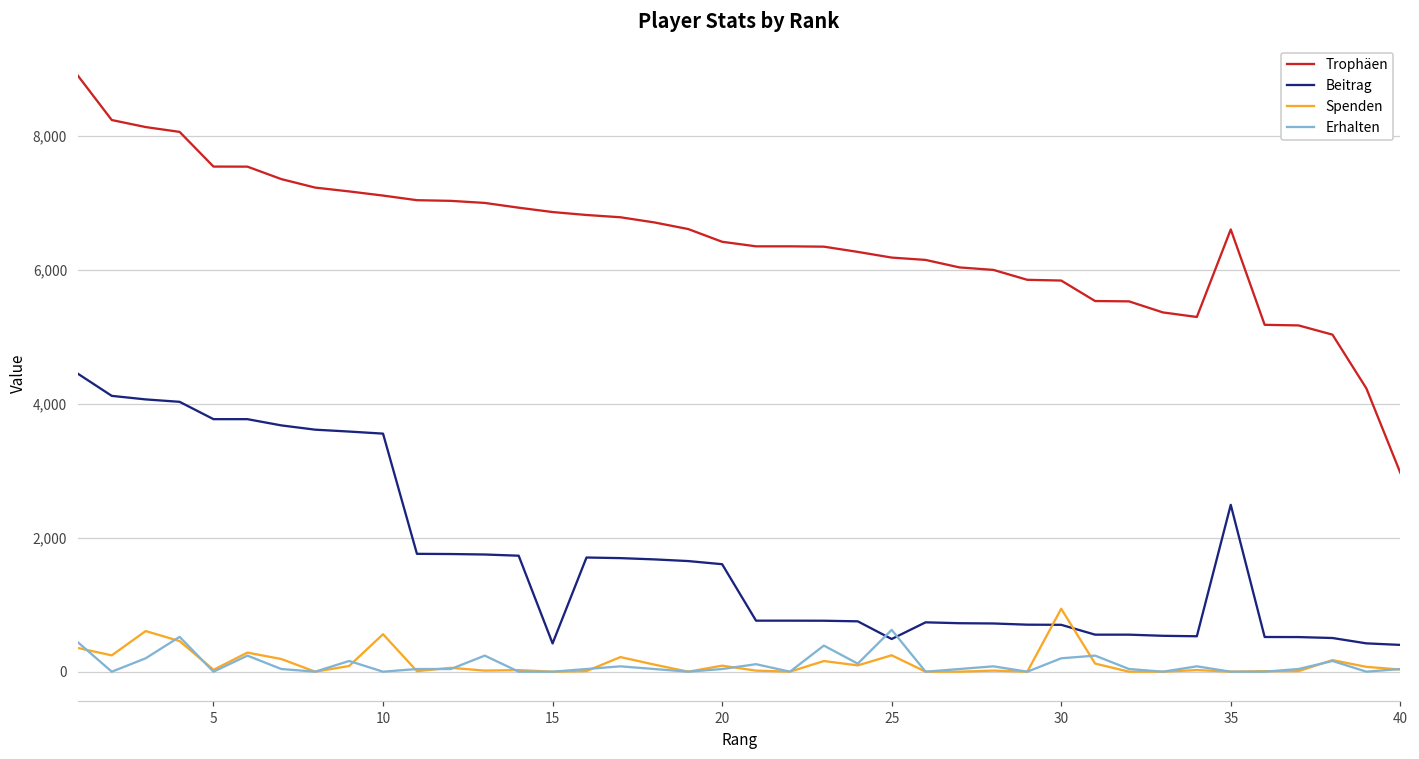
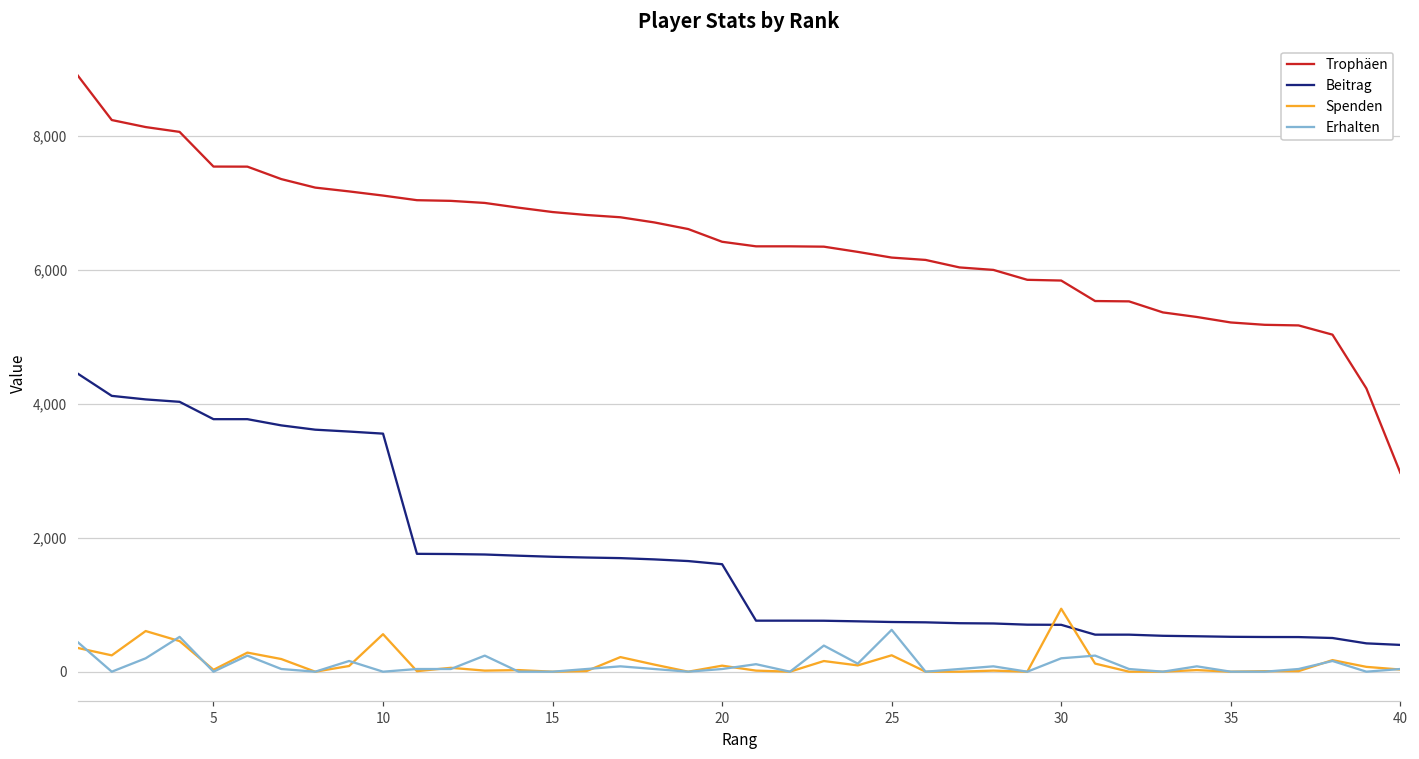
Beitrag, 15: 400 -> 1,700
Beitrag, 25: 500 -> 700
Trophäen, 35: 6,600 -> 5,200
Beitrag, 35: 2,500 -> 500
